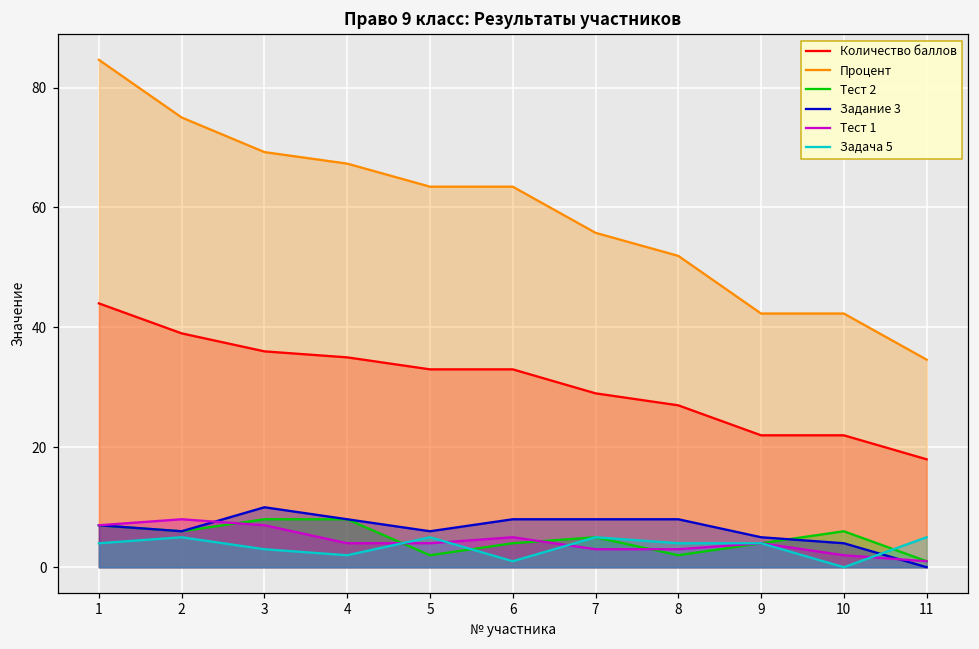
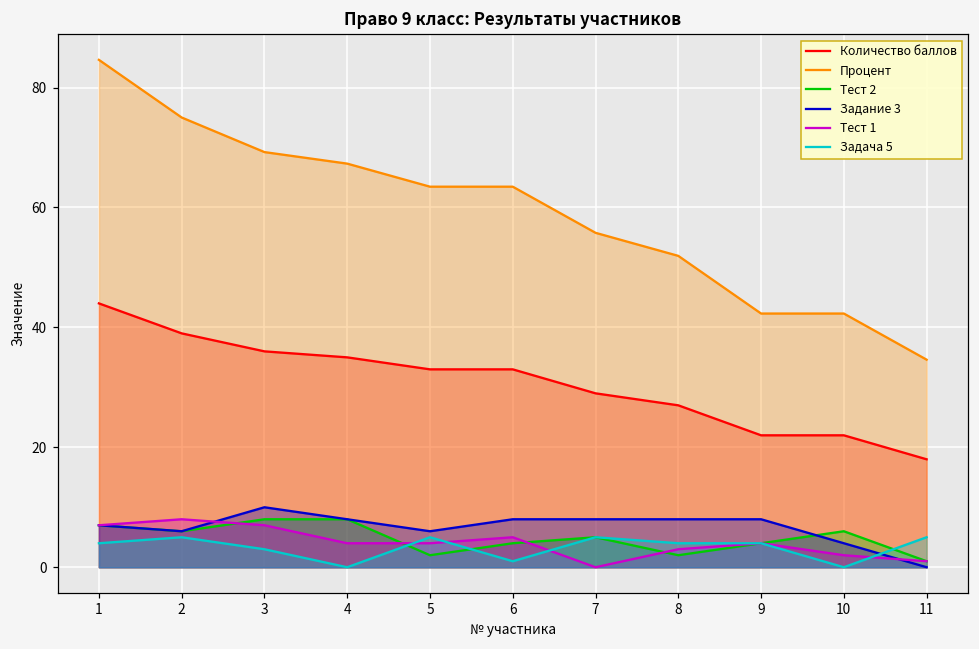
Задача 5, 4: 2 -> 0
Тест 1, 7: 3 -> 0
Задание 3, 9: 5 -> 8
